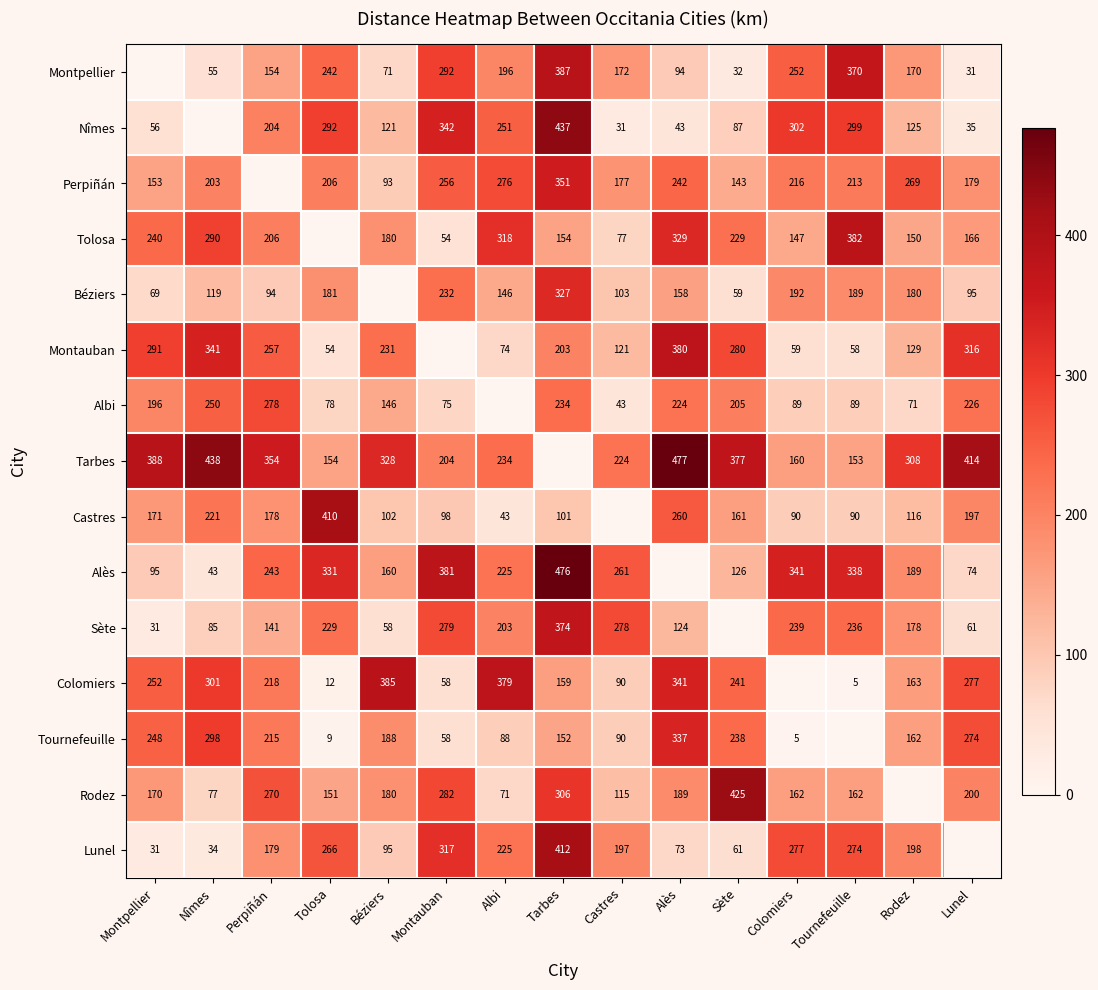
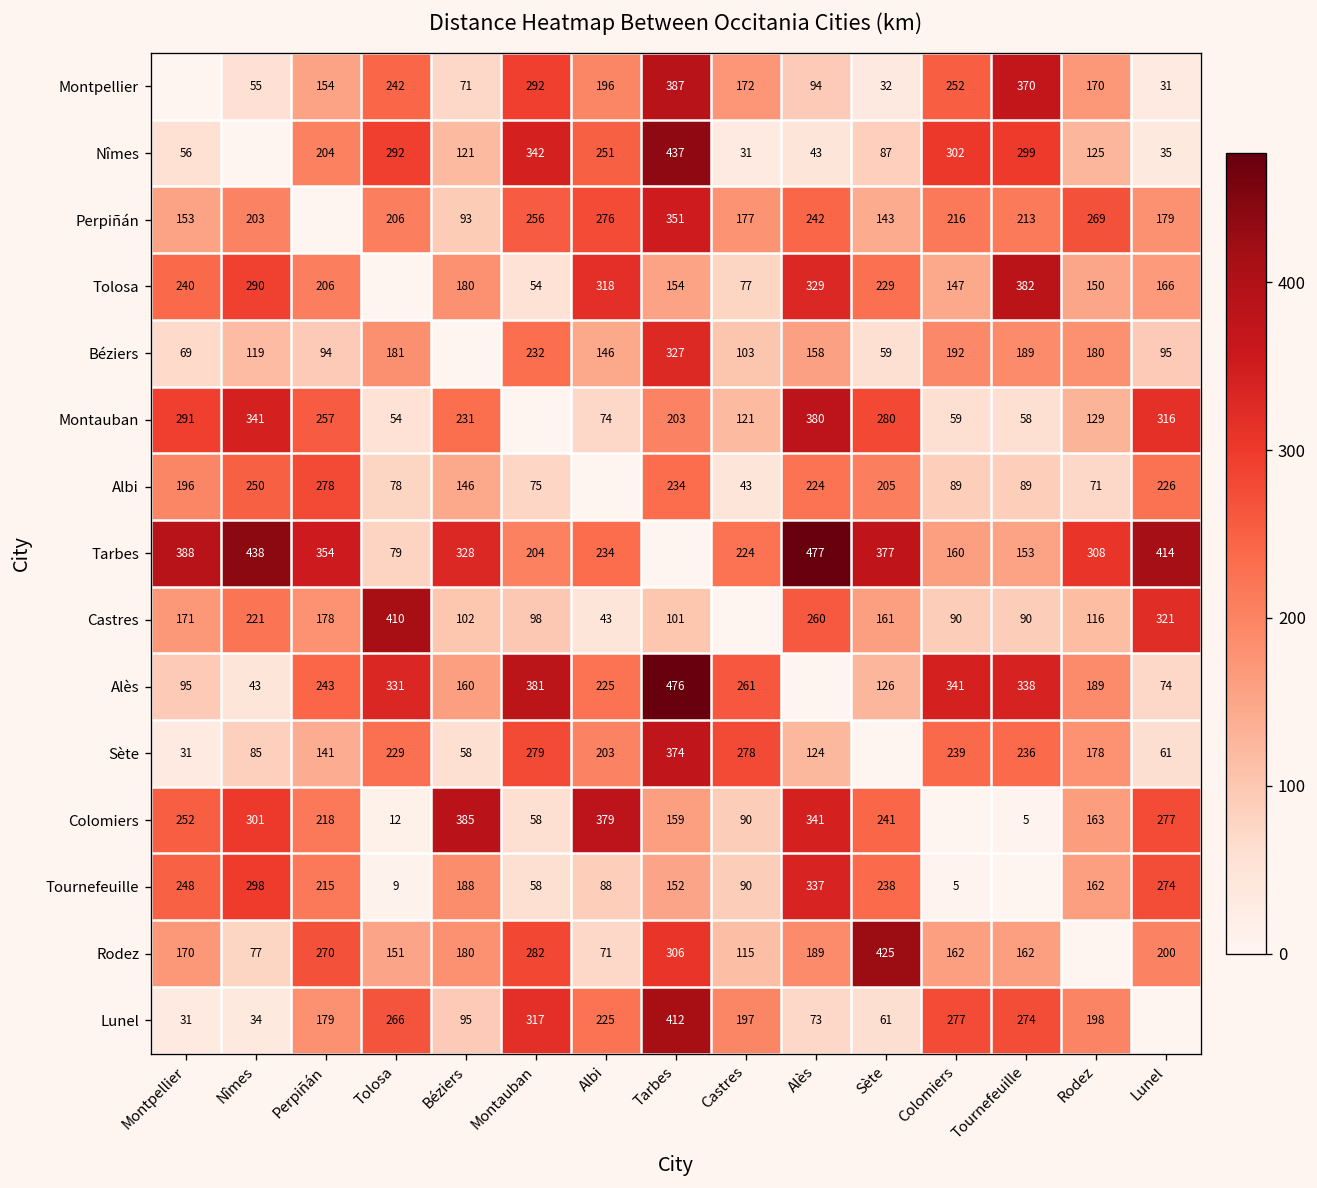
Tarbes, Tolosa: 154 -> 79
Castres, Lunel: 197 -> 321
